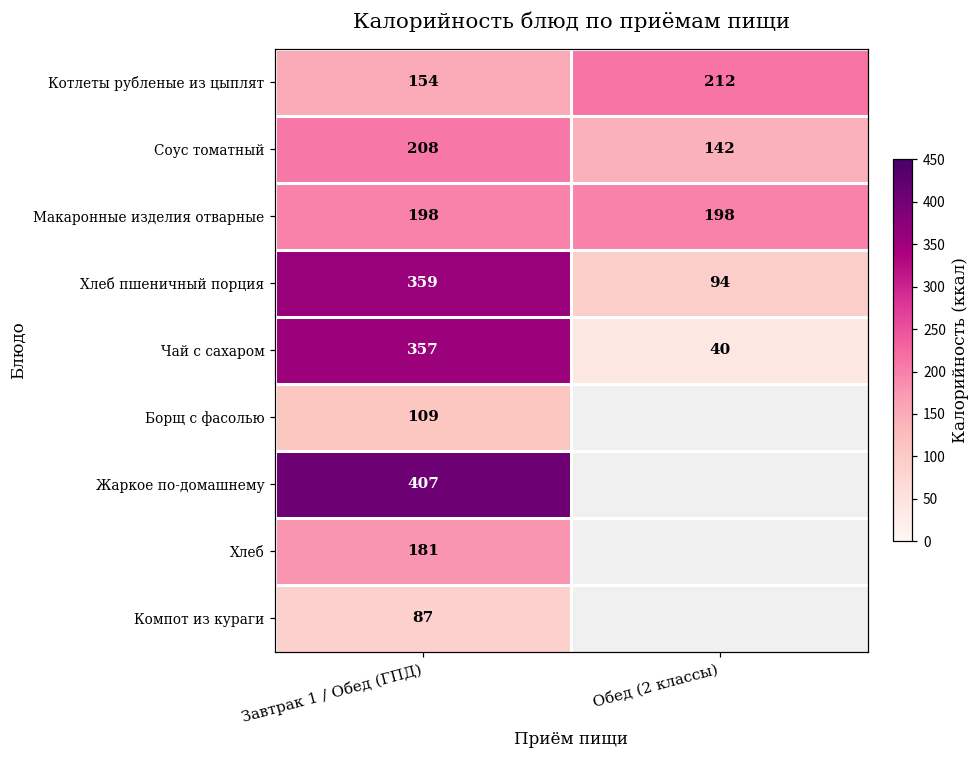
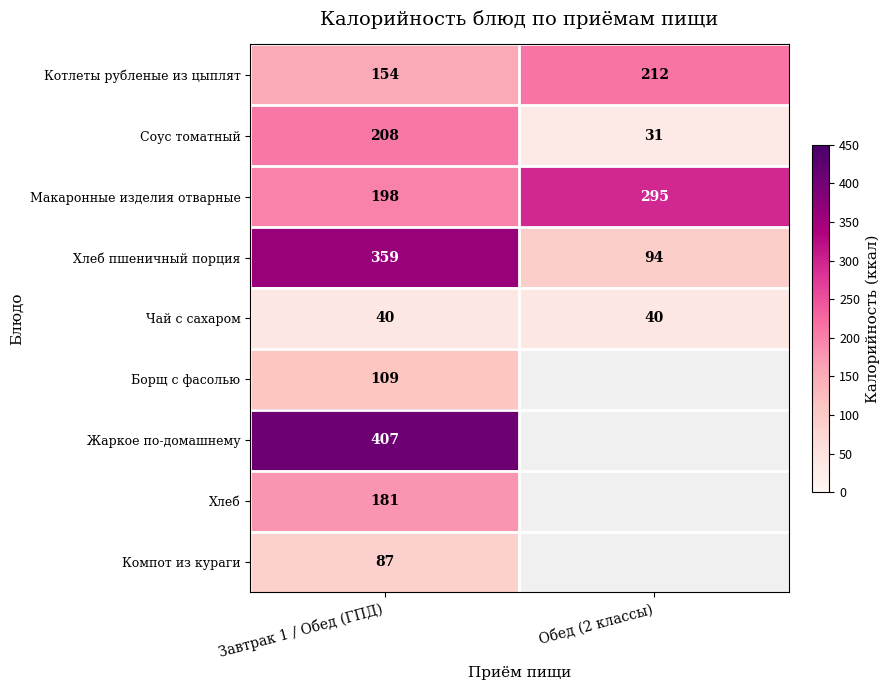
Соус томатный, Обед (2 классы): 142 -> 31
Макаронные изделия отварные, Обед (2 классы): 198 -> 295
Чай с сахаром, Завтрак 1 / Обед (ГПД): 357 -> 40
